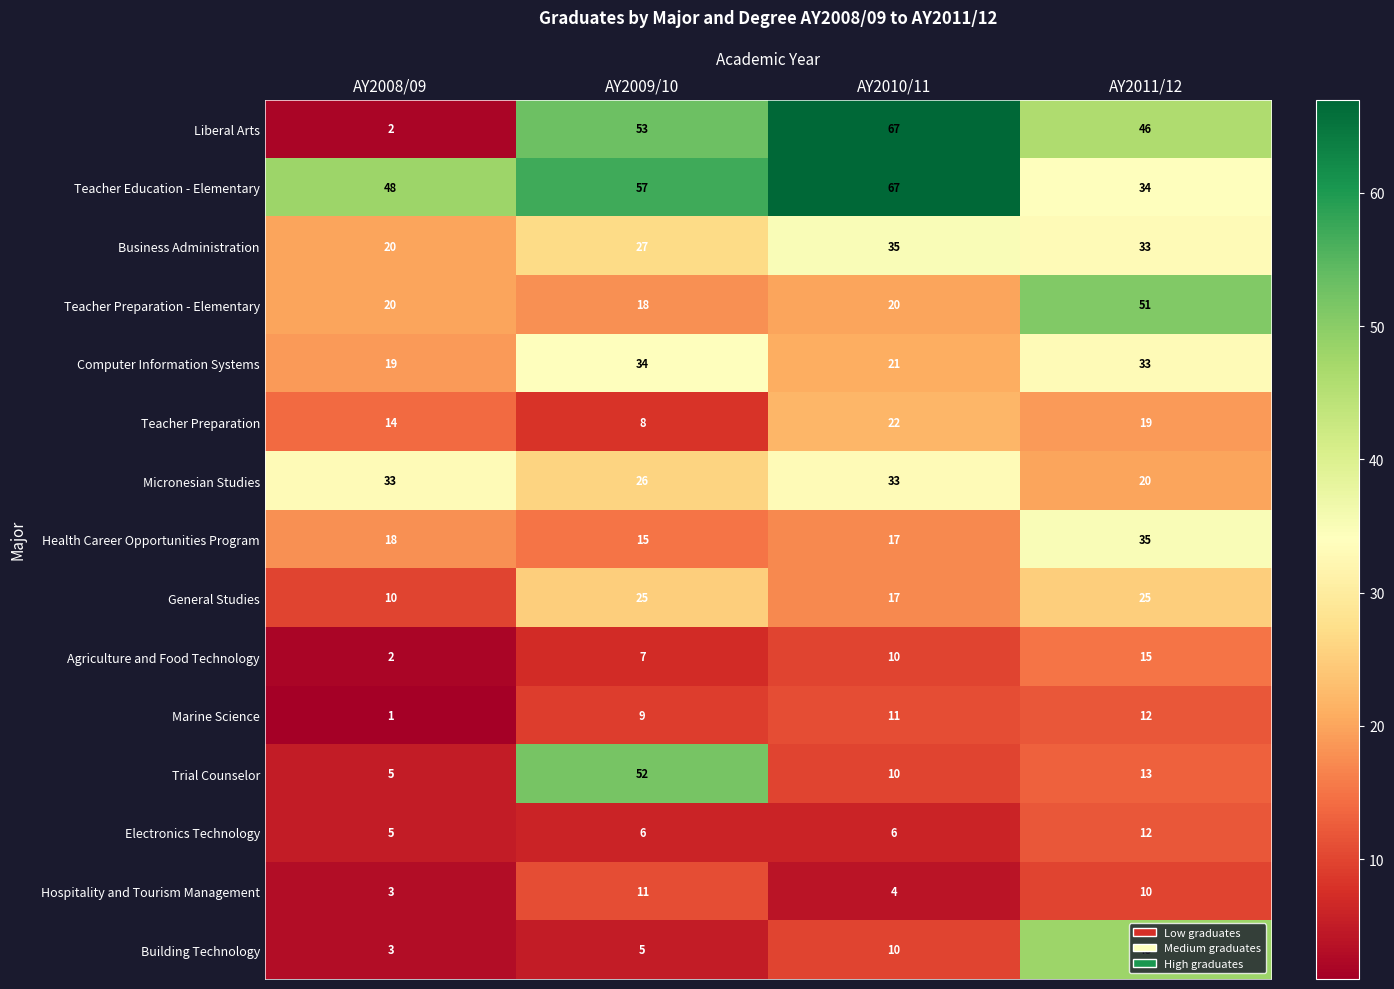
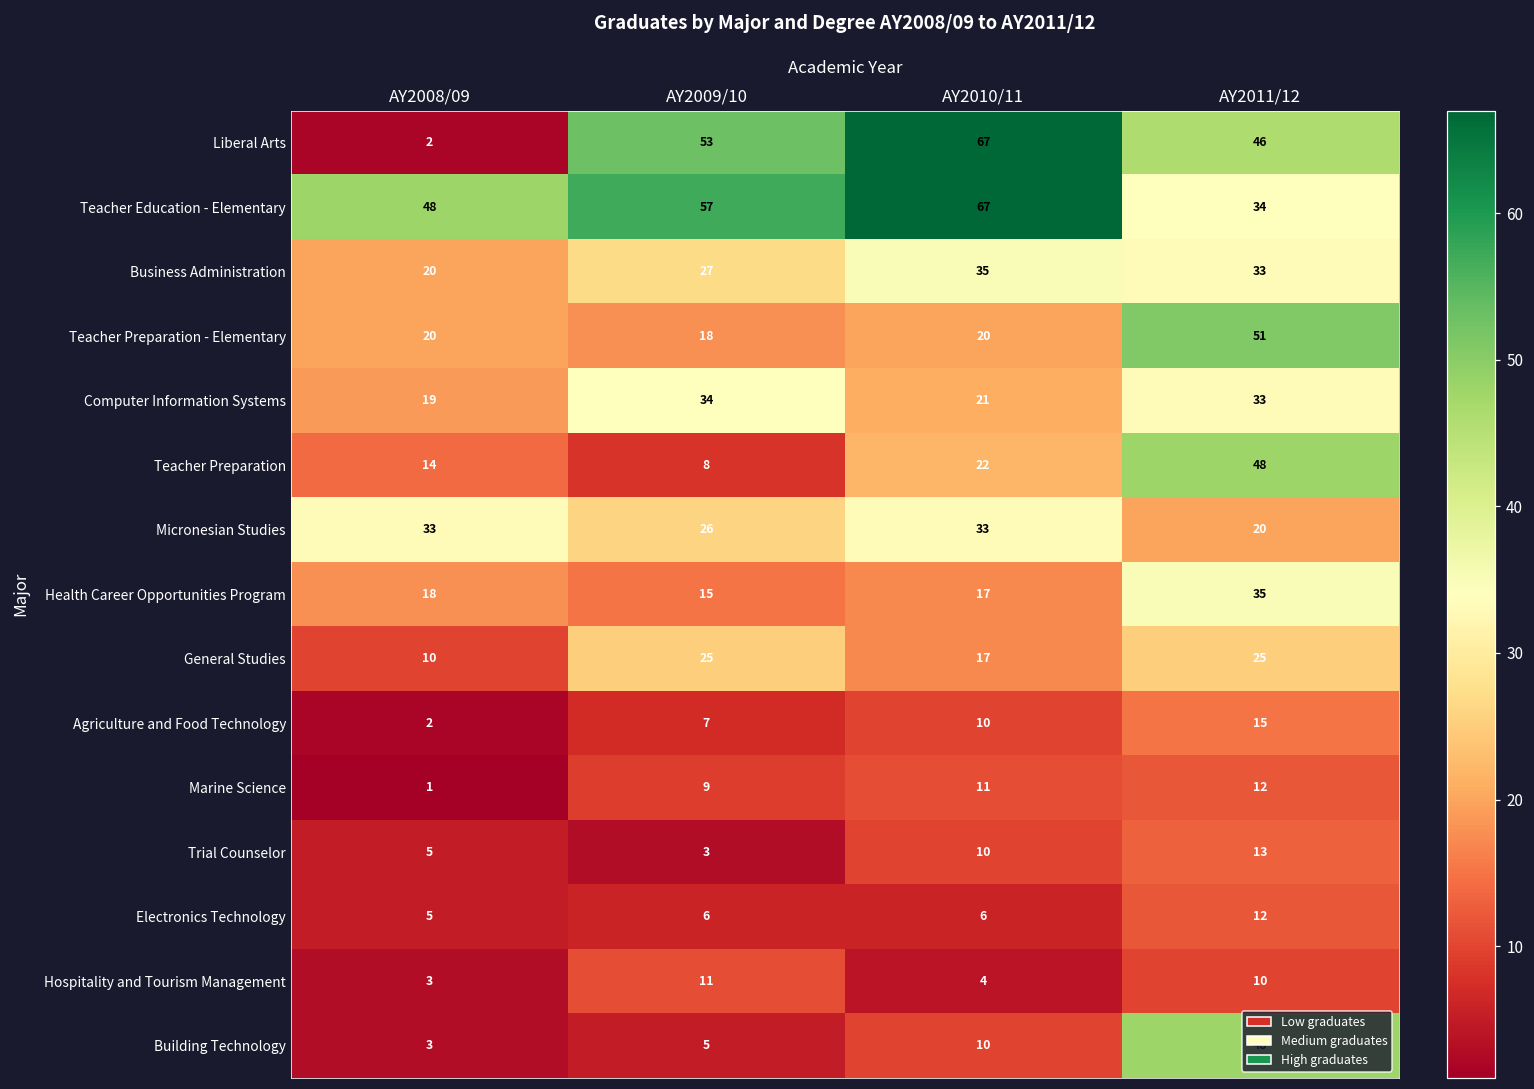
Teacher Preparation, AY2011/12: 19 -> 48
Trial Counselor, AY2009/10: 52 -> 3
